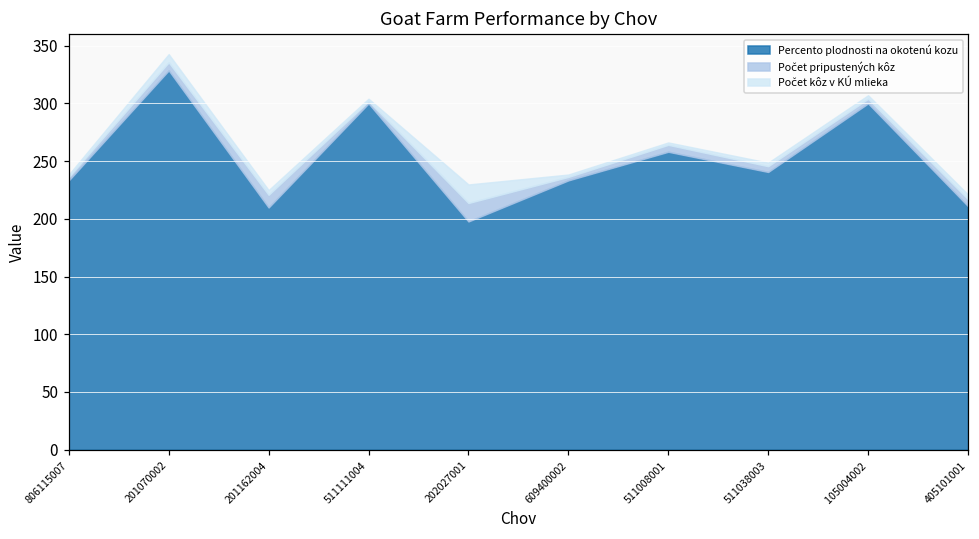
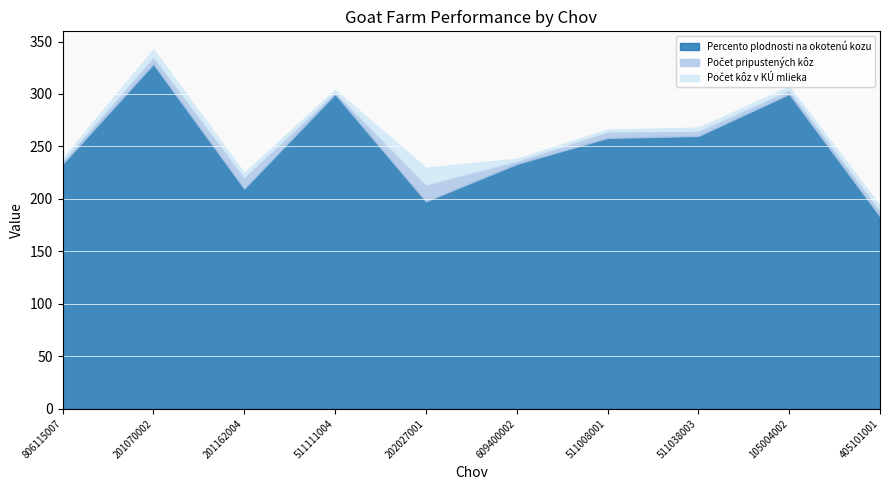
Percento plodnosti na okotenú kozu, 511038003: 241 -> 260
Percento plodnosti na okotenú kozu, 405101001: 211 -> 183
